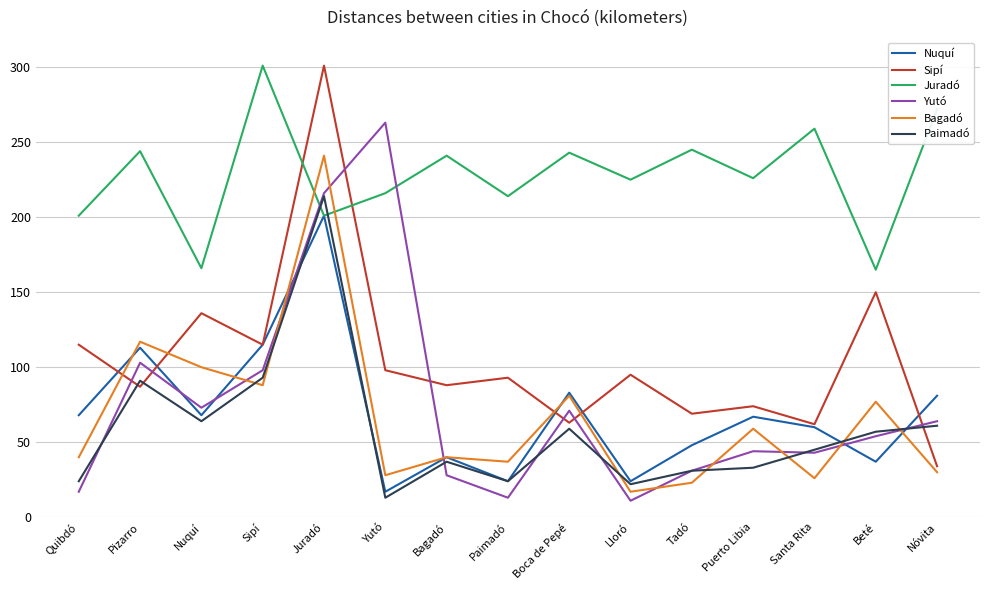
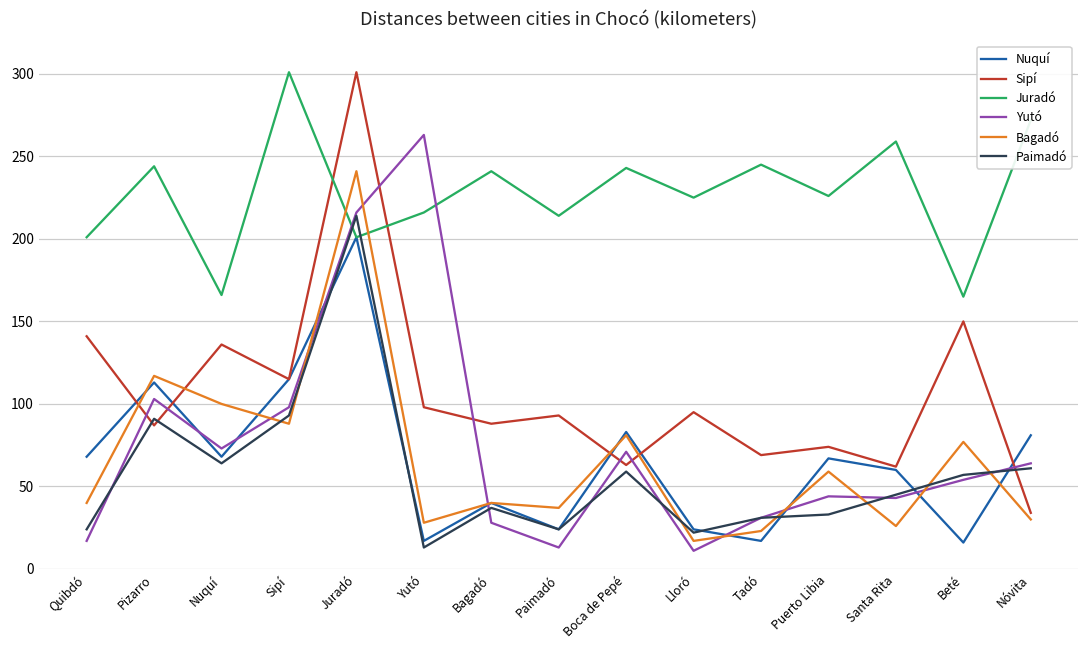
Sipí, Quibdó: 115 -> 141
Nuquí, Tadó: 48 -> 17
Nuquí, Beté: 37 -> 16
